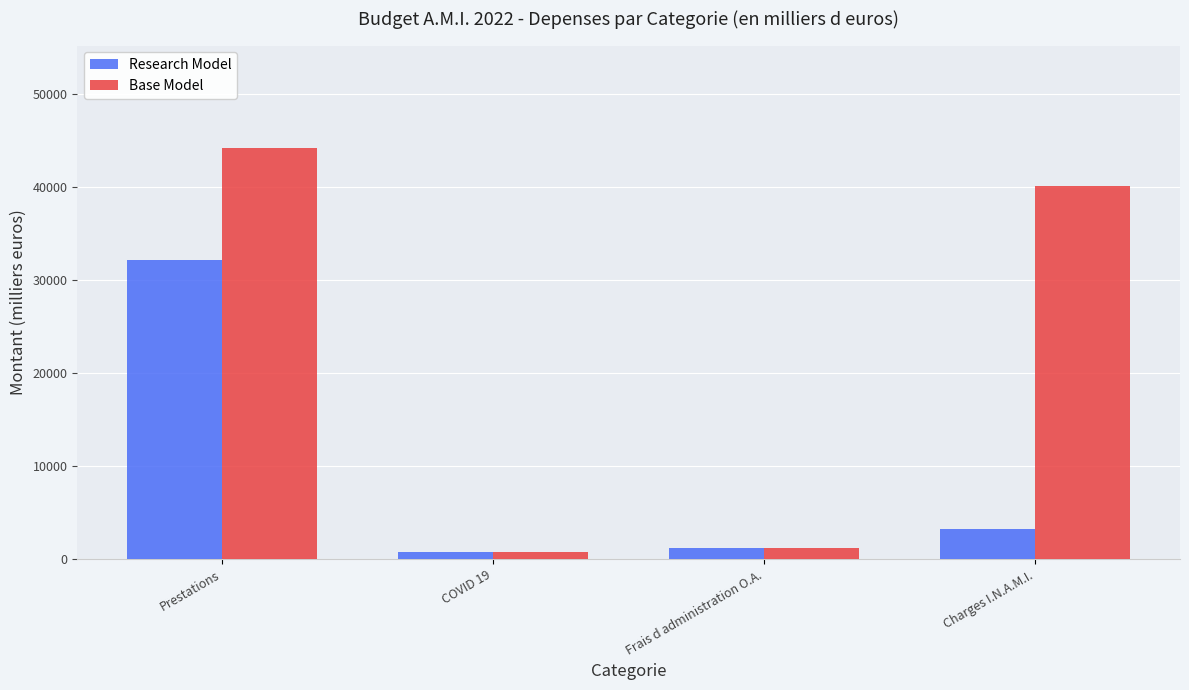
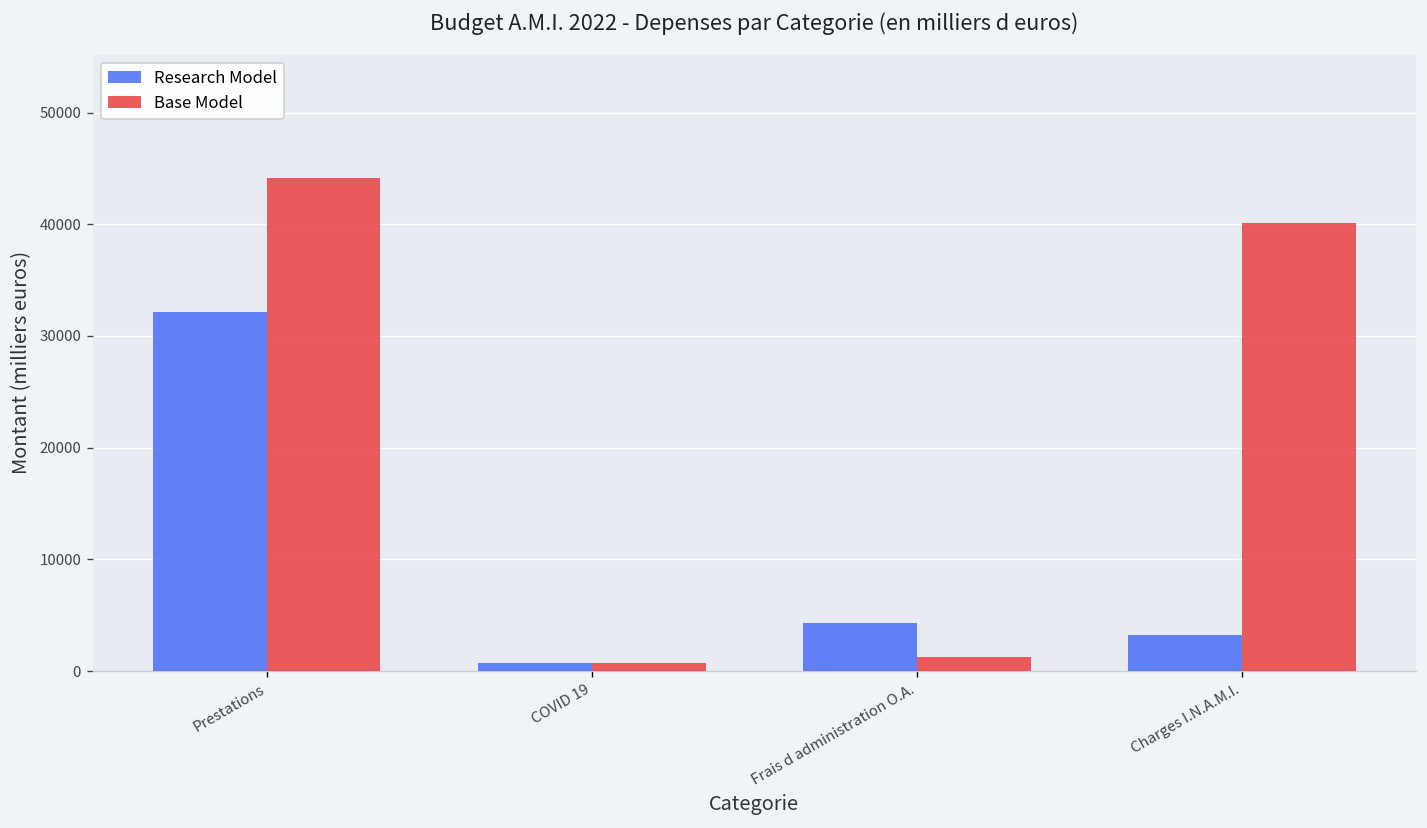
Research Model, Frais d administration O.A.: 1000 -> 4000
